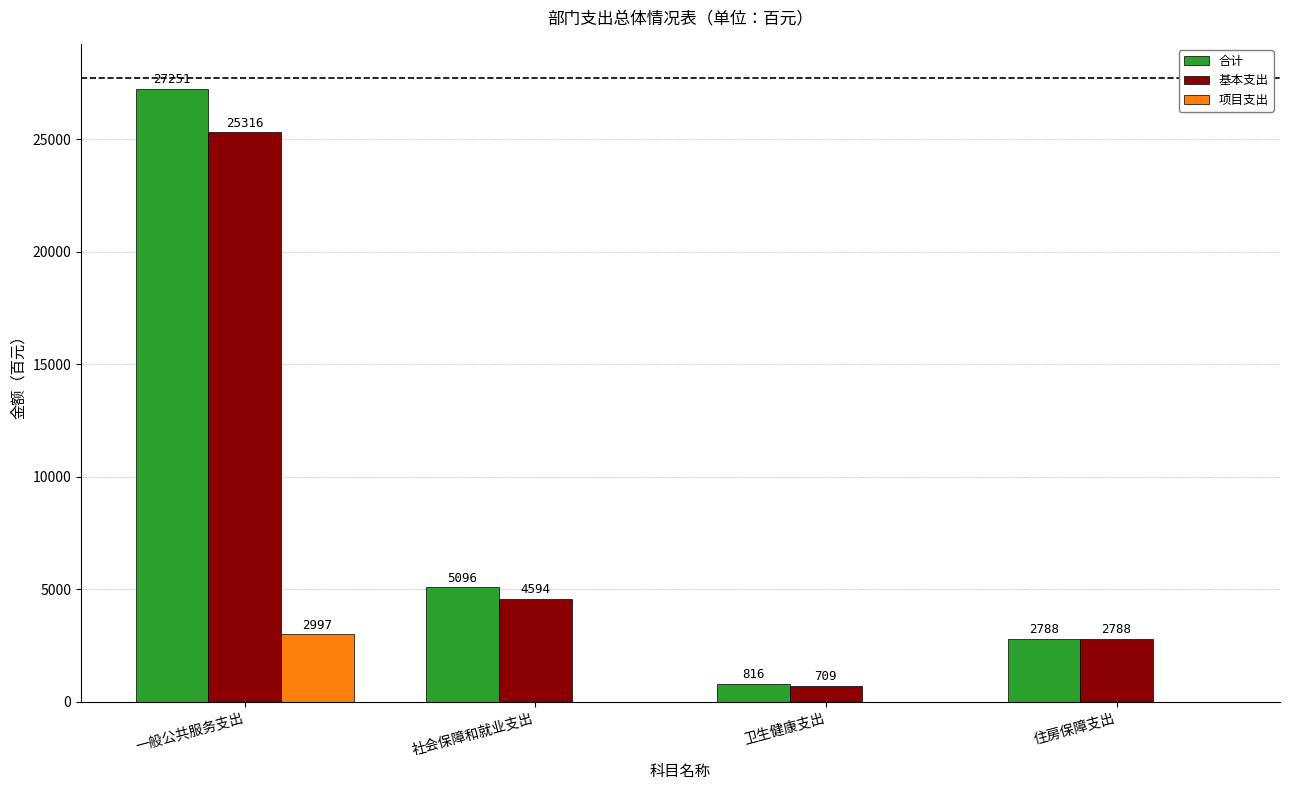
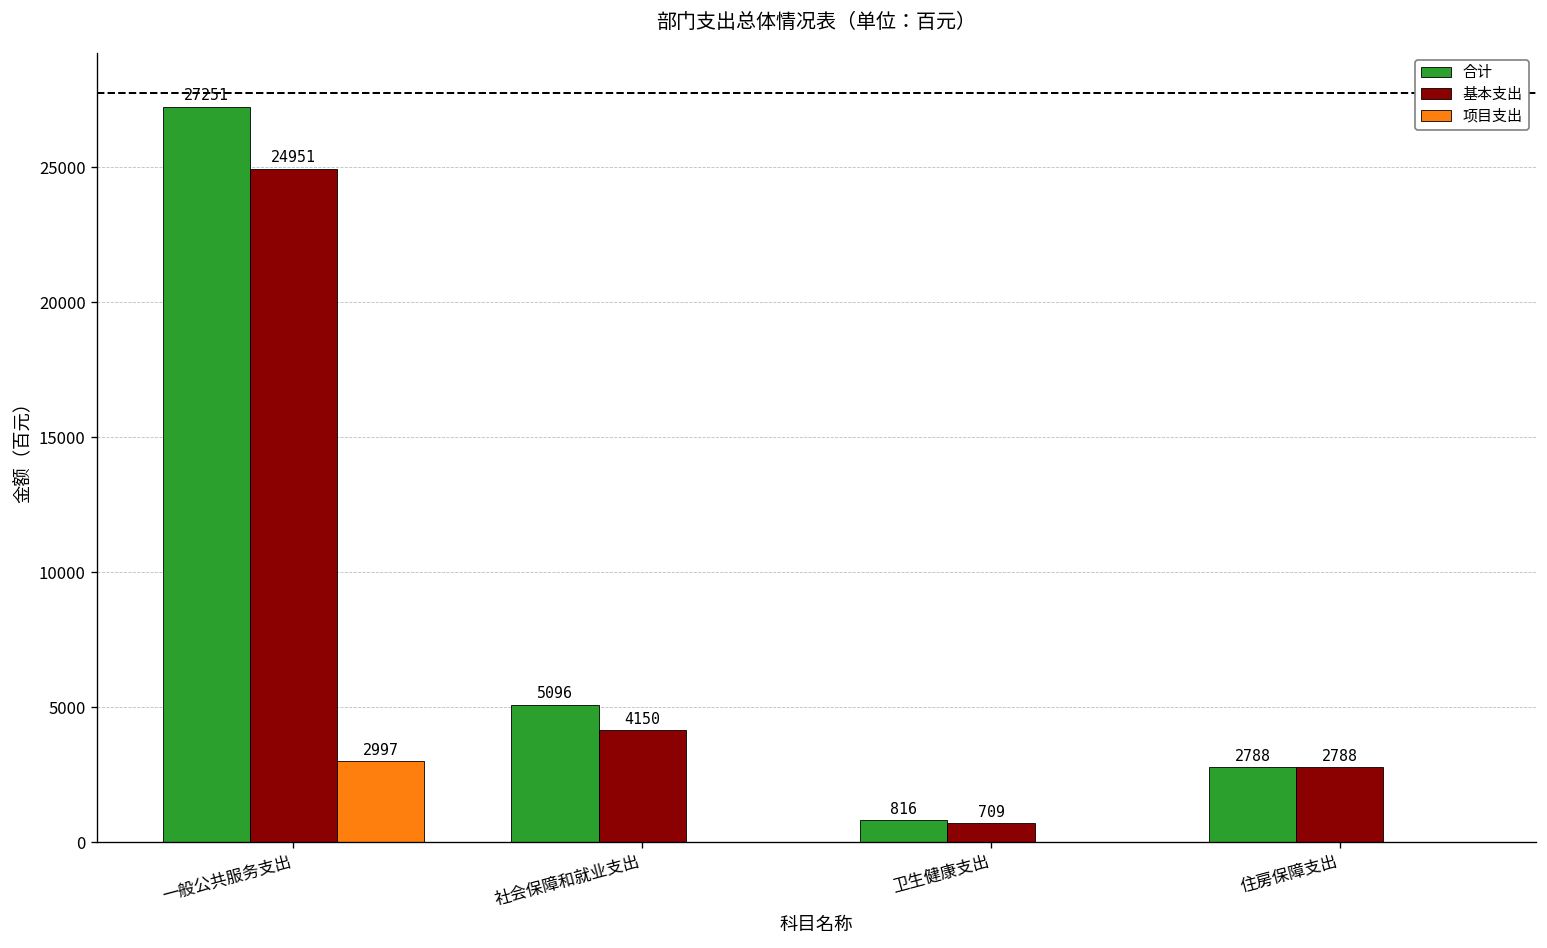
基本支出, 一般公共服务支出: 25316 -> 24951
基本支出, 社会保障和就业支出: 4594 -> 4150
